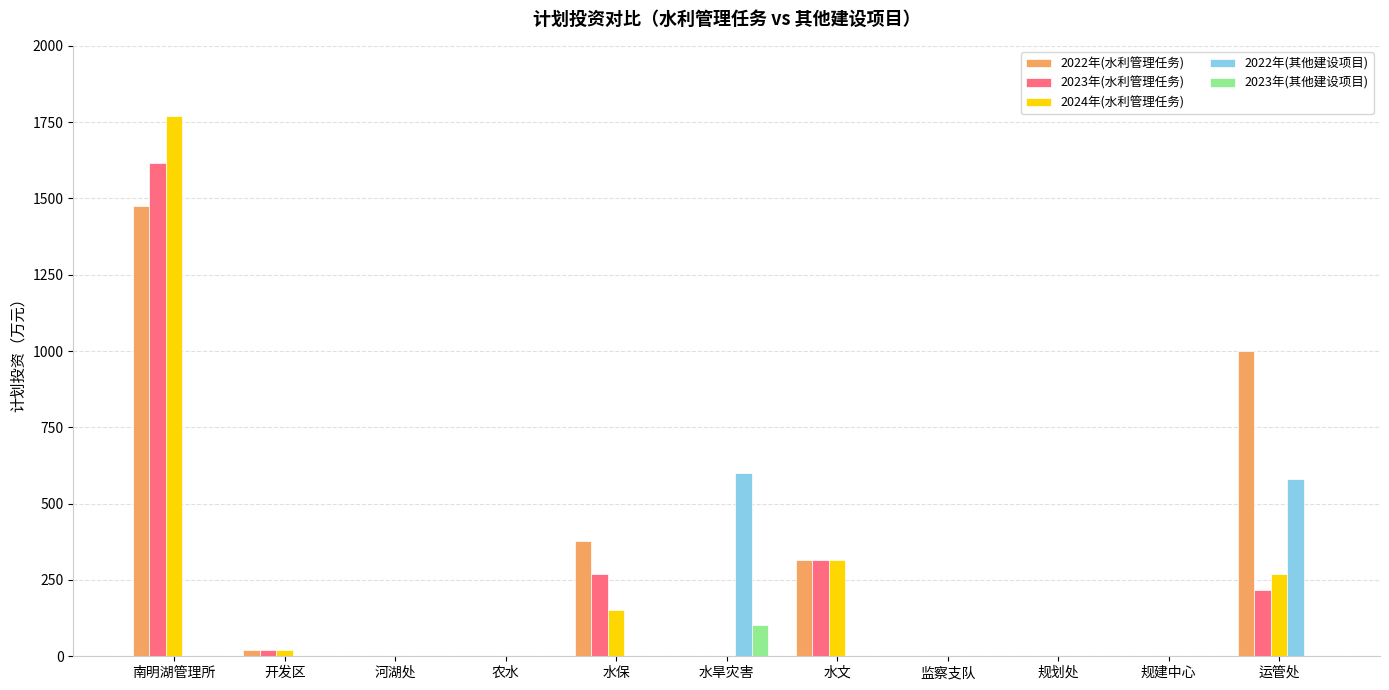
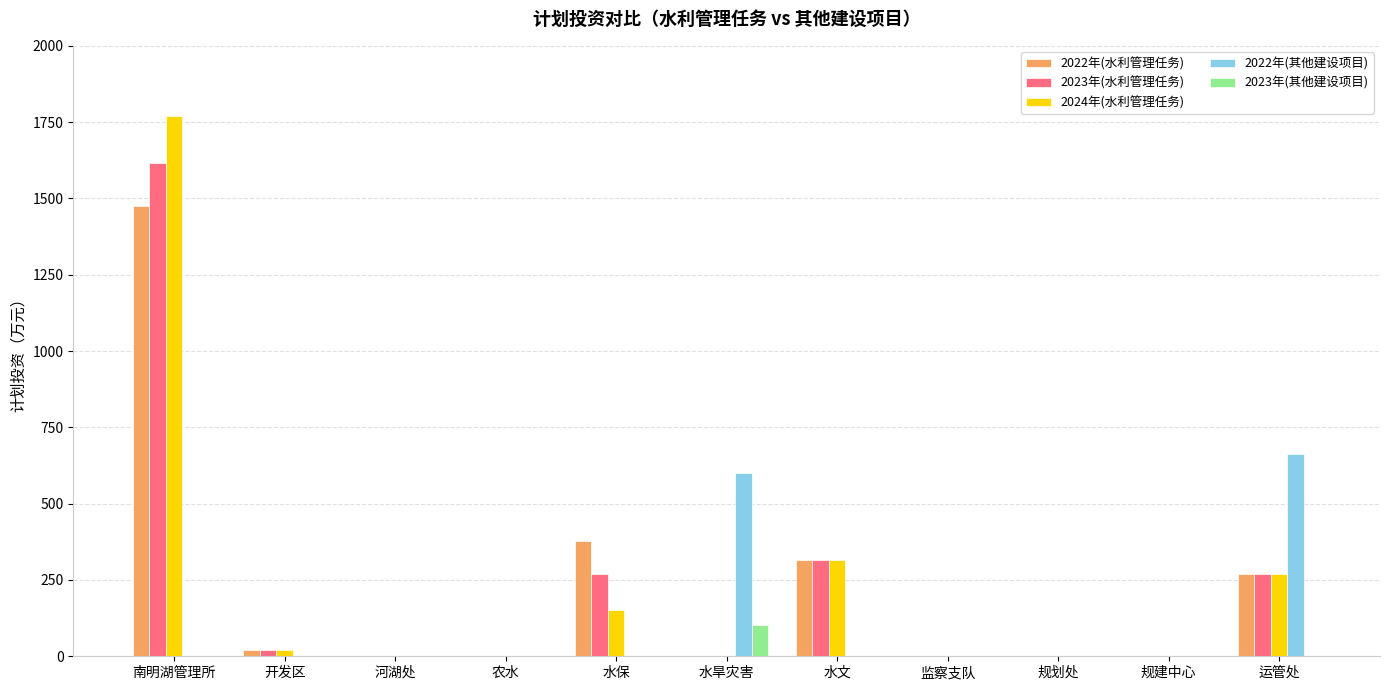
2022年(水利管理任务), 运管处: 1000 -> 270
2023年(水利管理任务), 运管处: 220 -> 270
2022年(其他建设项目), 运管处: 580 -> 660
